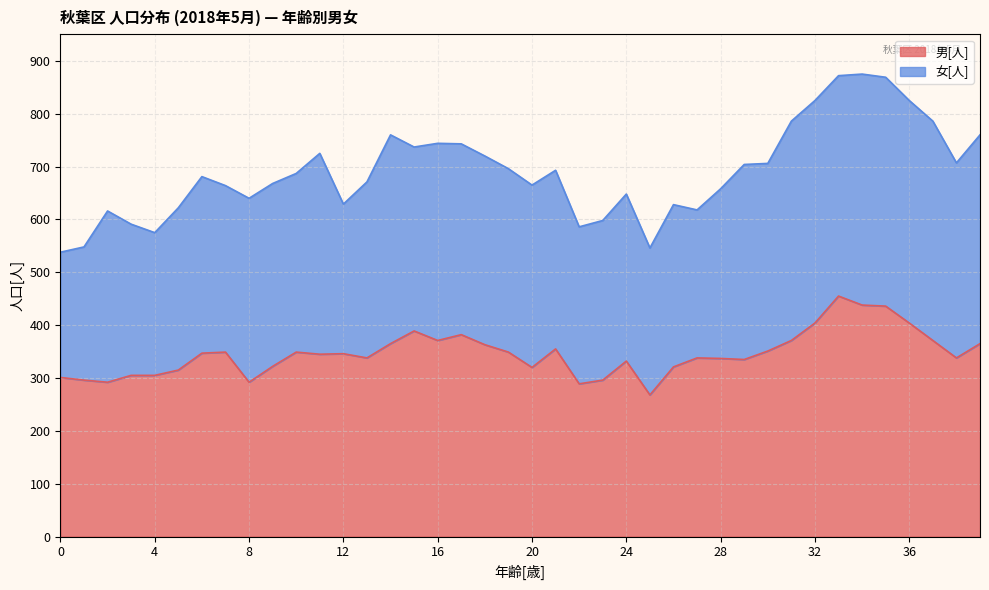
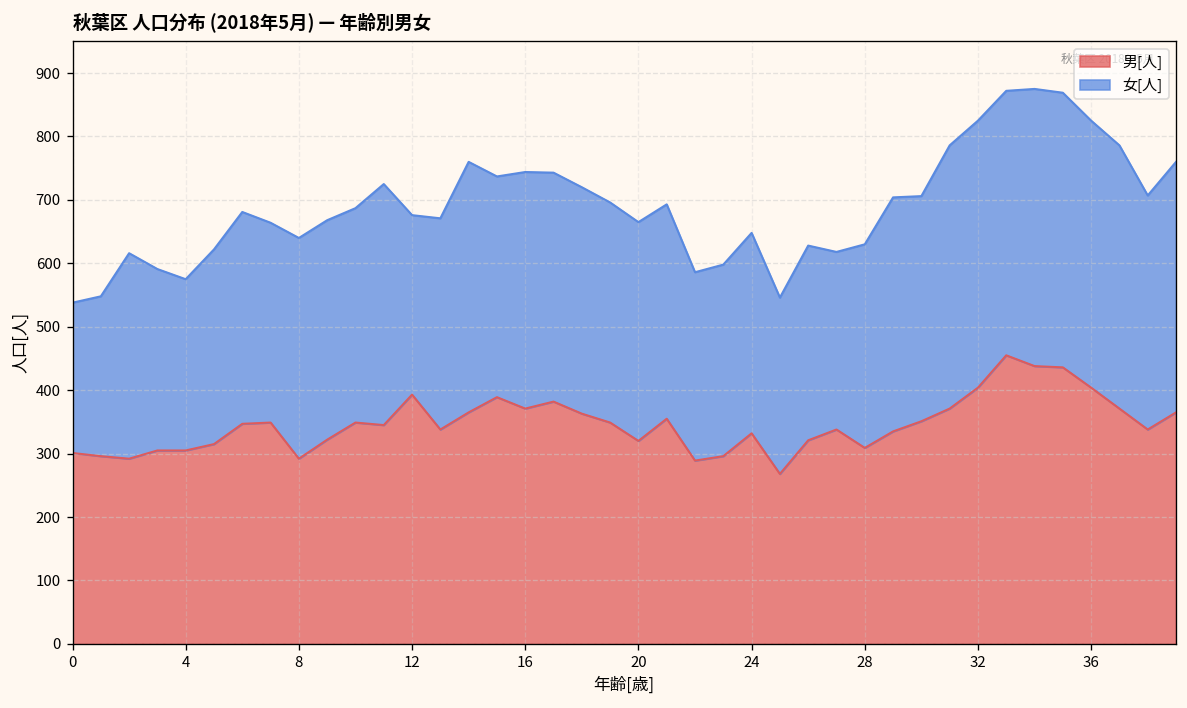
男[人], 12: 350 -> 390
男[人], 28: 340 -> 310
